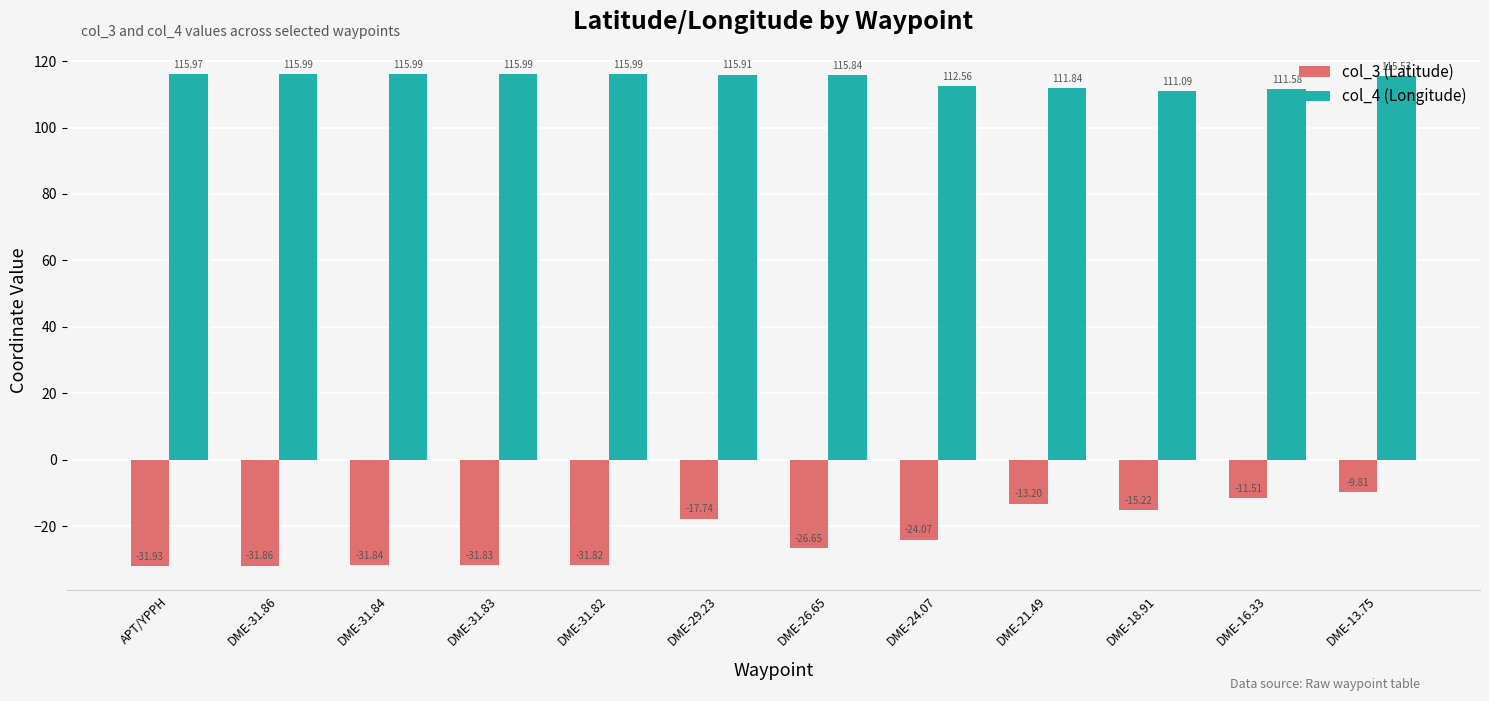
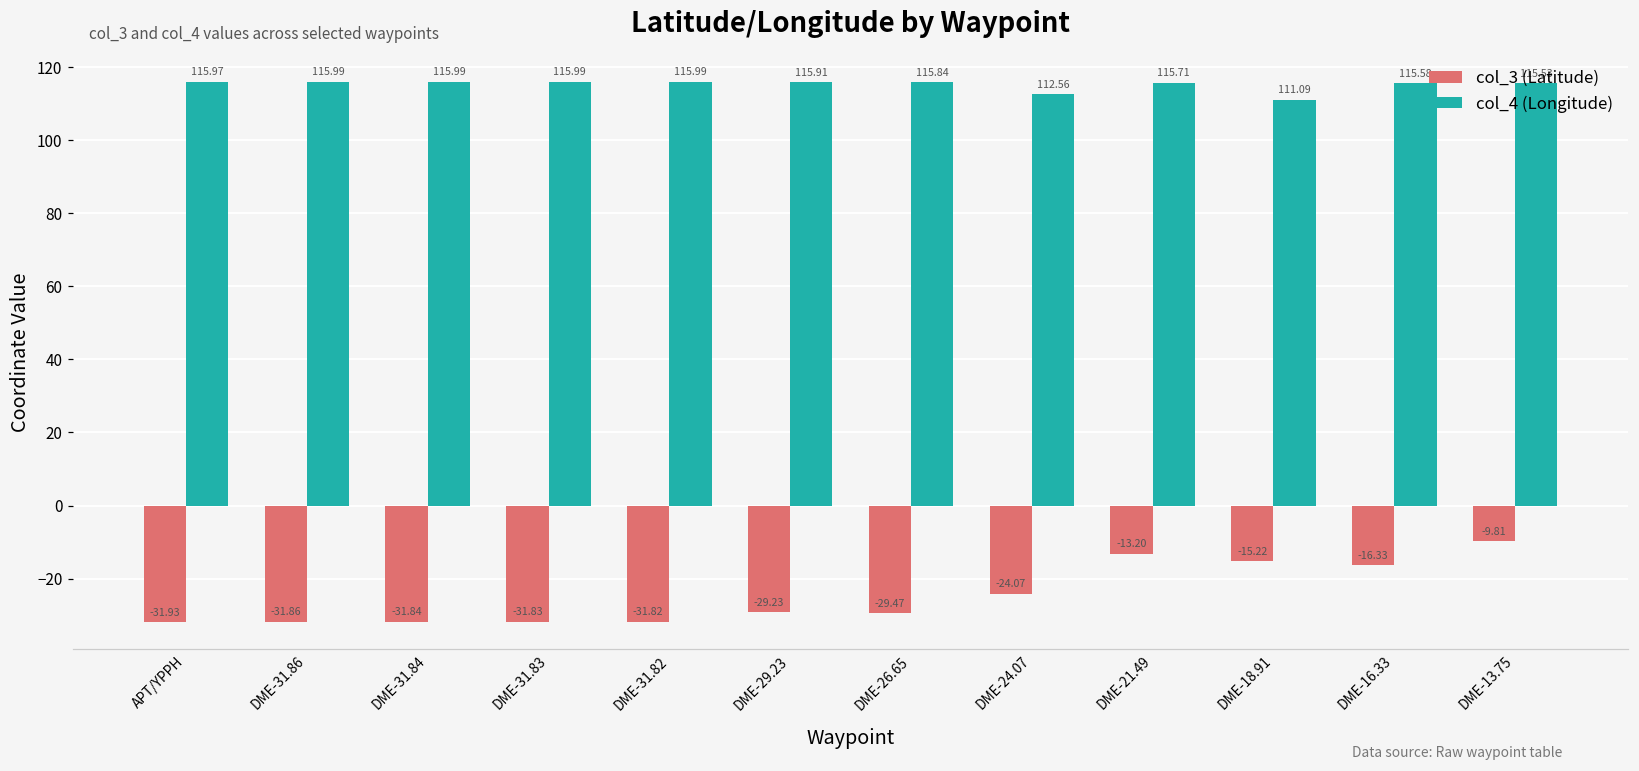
col_3 (Latitude), DME-29.23: -17.74 -> -29.23
col_3 (Latitude), DME-26.65: -26.65 -> -29.47
col_4 (Longitude), DME-21.49: 111.84 -> 115.71
col_3 (Latitude), DME-16.33: -11.51 -> -16.33
col_4 (Longitude), DME-16.33: 111.58 -> 115.58
